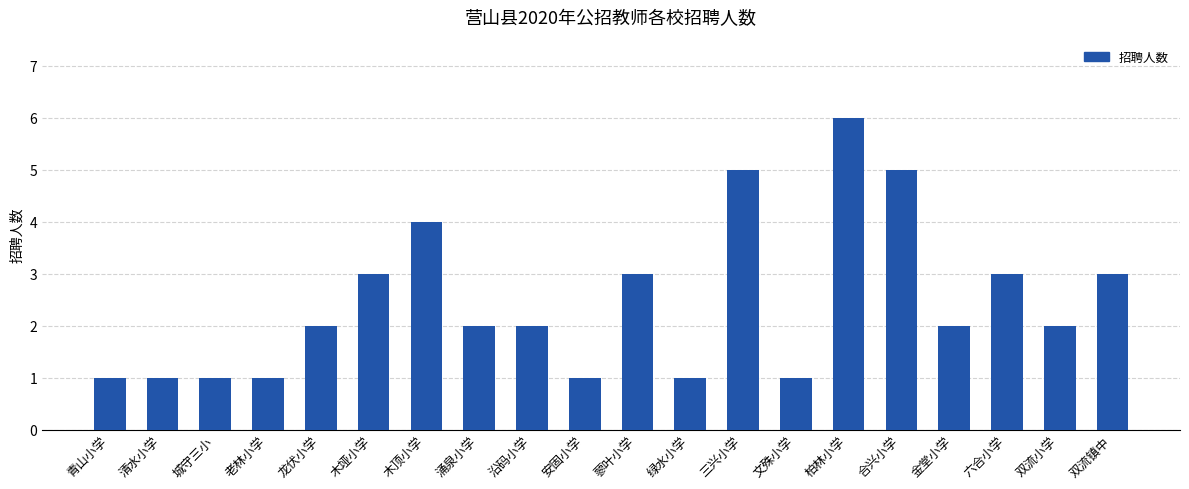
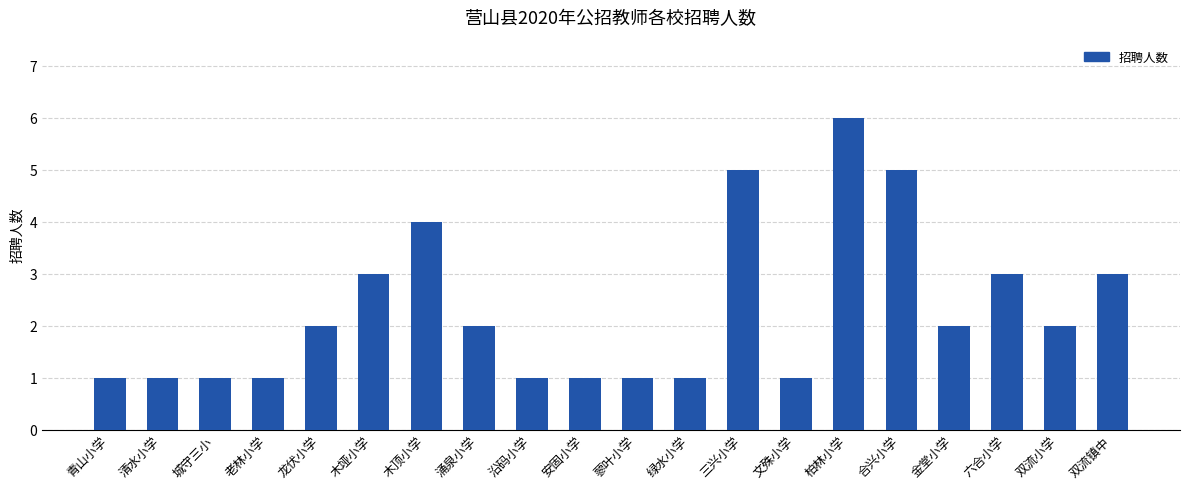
沿码小学: 2 -> 1
蓼叶小学: 3 -> 1
